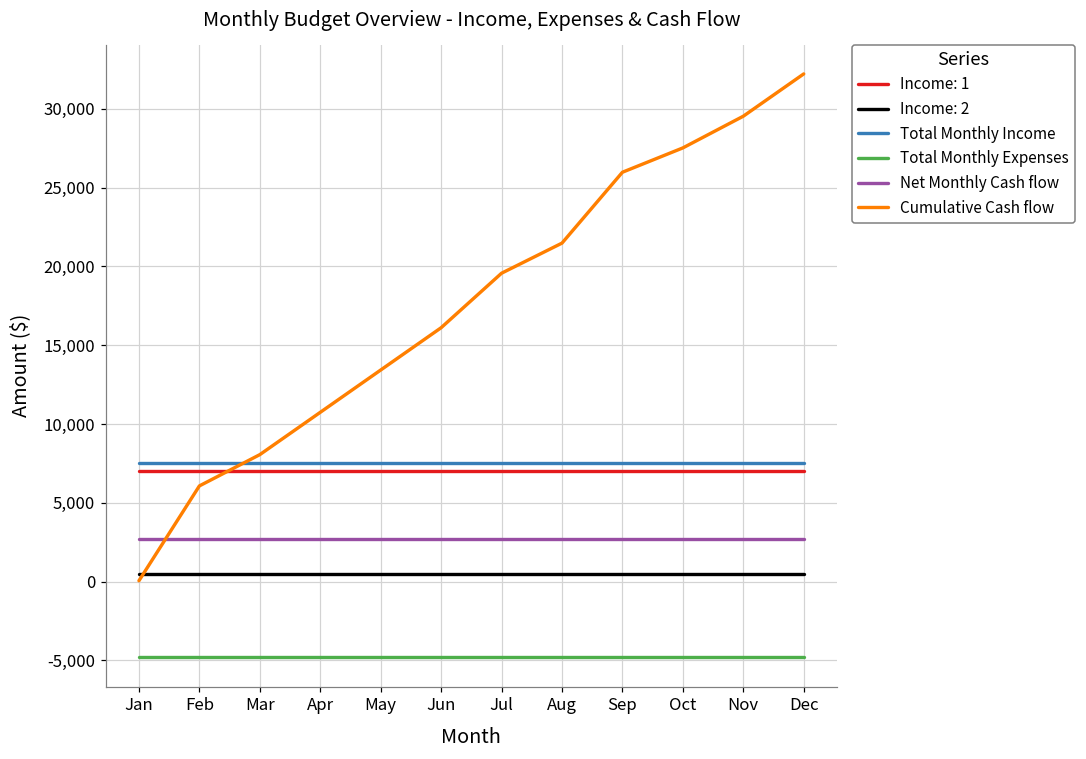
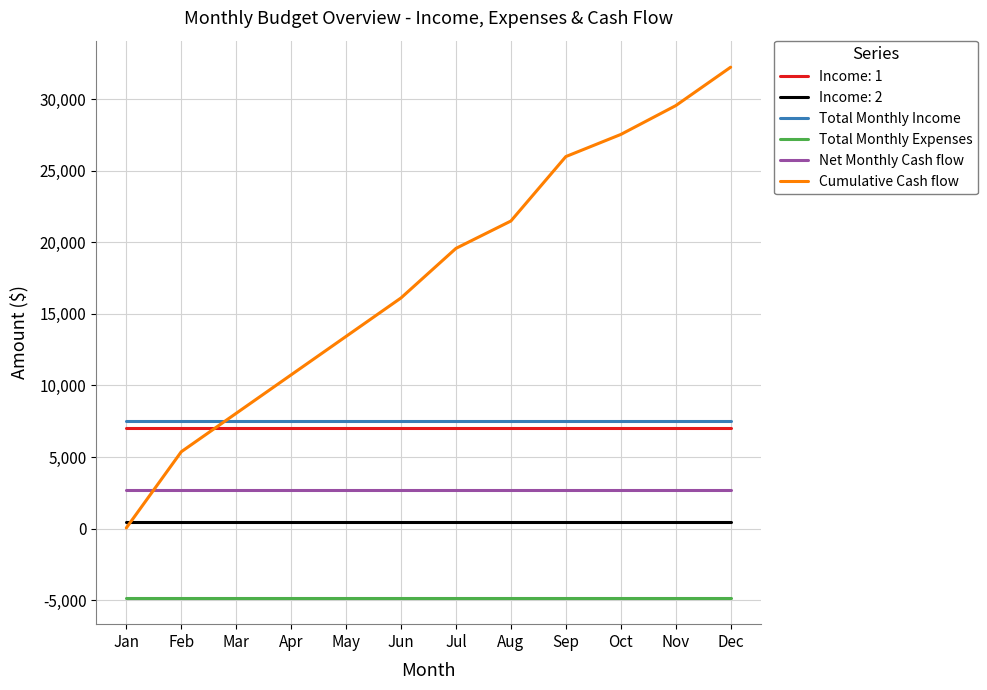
Cumulative Cash flow, Feb: 6,100 -> 5,400
